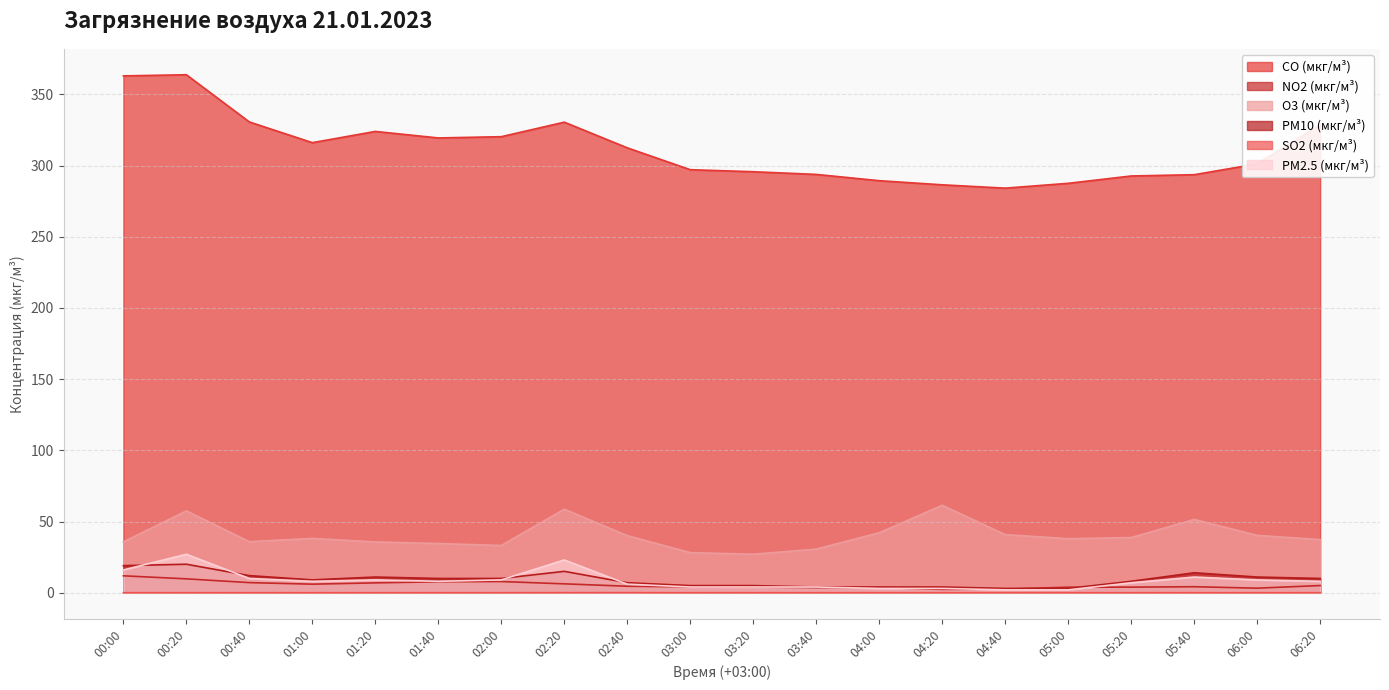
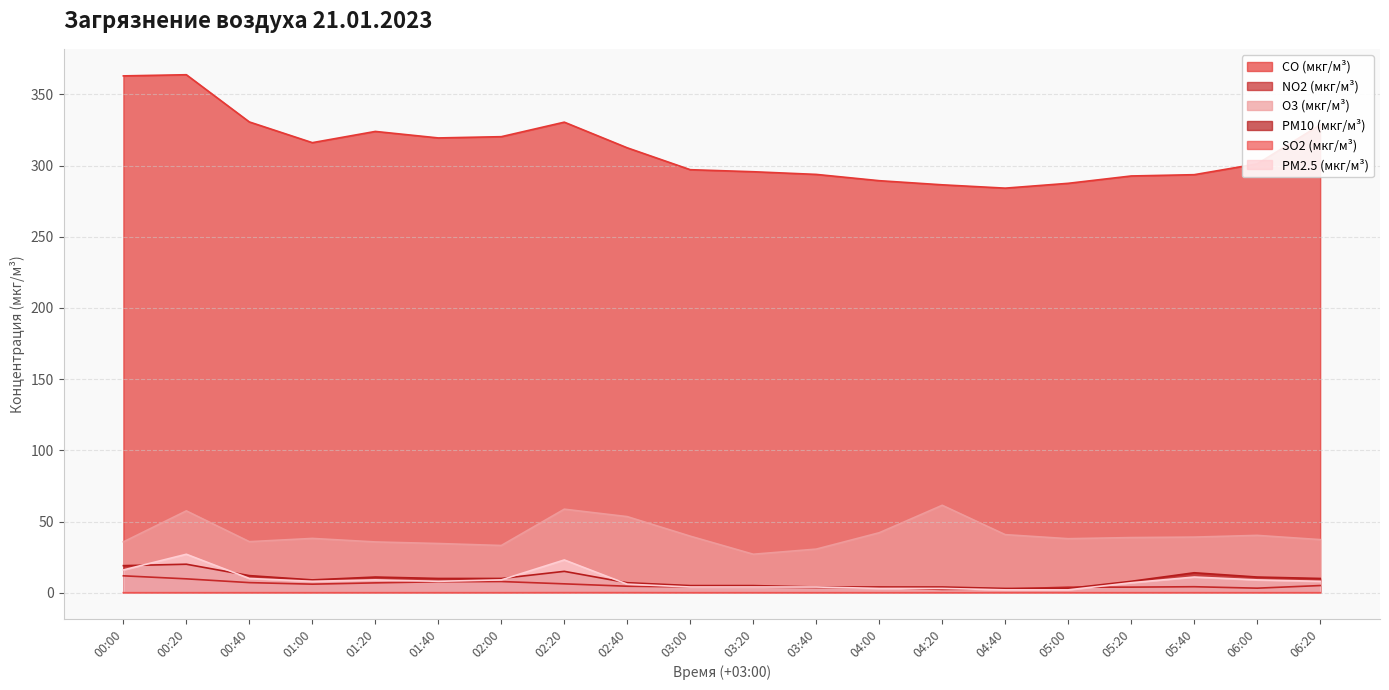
O3 (мкг/м³), 02:40: 40 -> 53
O3 (мкг/м³), 03:00: 28 -> 40
O3 (мкг/м³), 05:40: 51 -> 39
